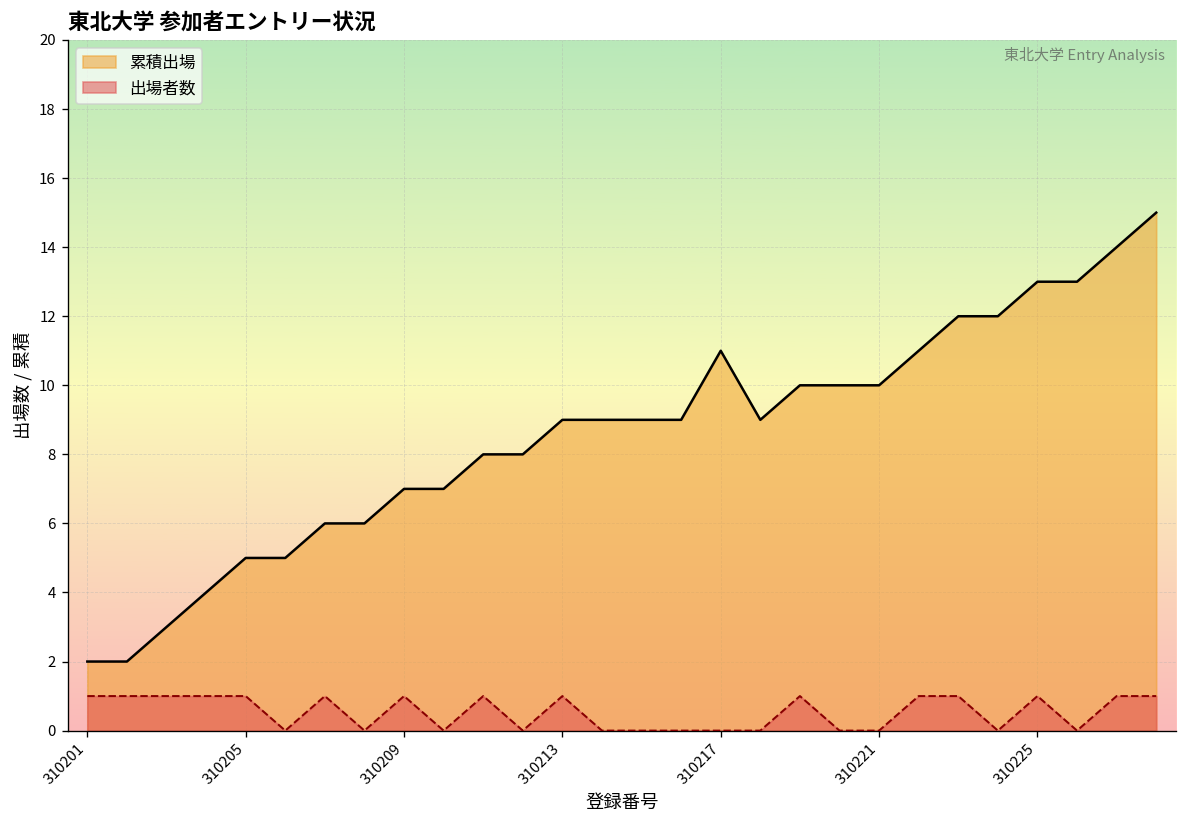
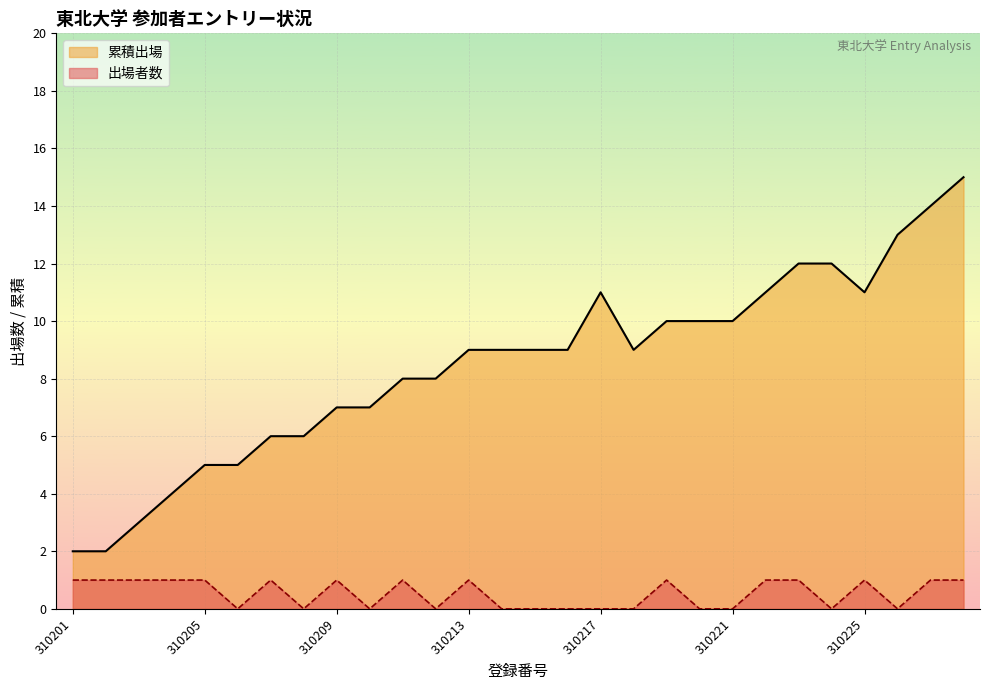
累積出場, 310225: 13 -> 11
